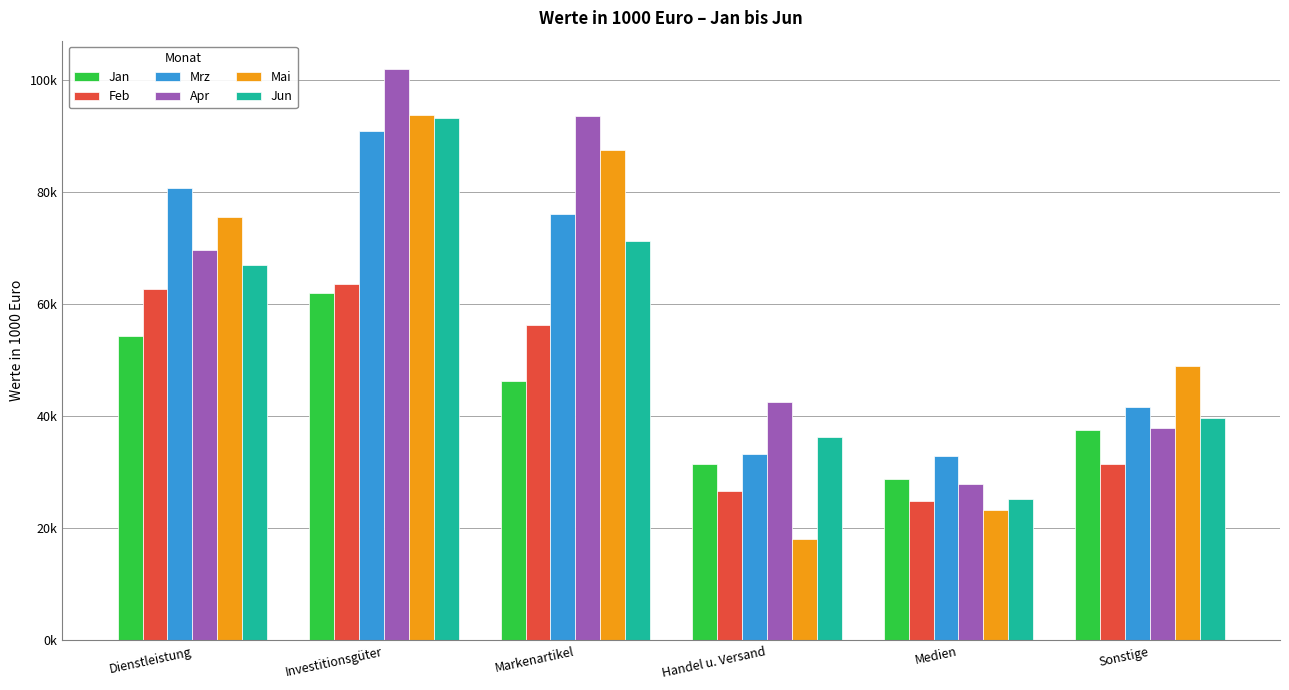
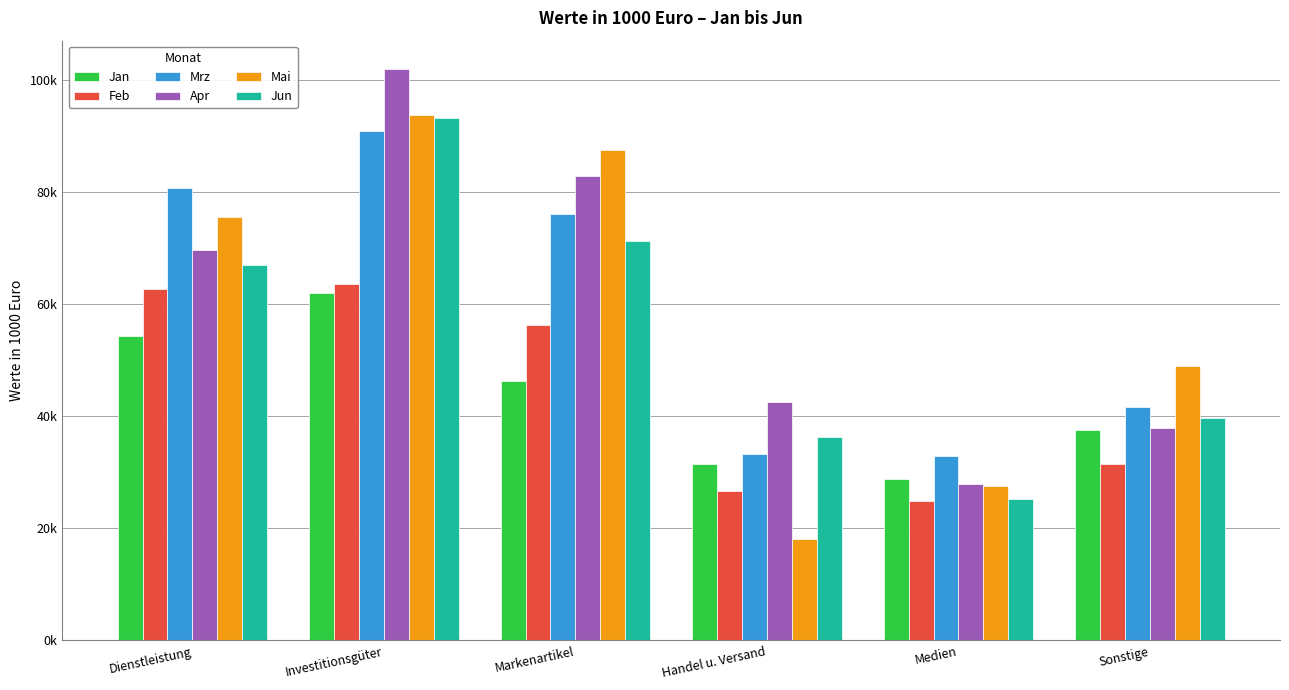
Apr, Markenartikel: 93000 -> 83000
Mai, Medien: 23000 -> 28000
